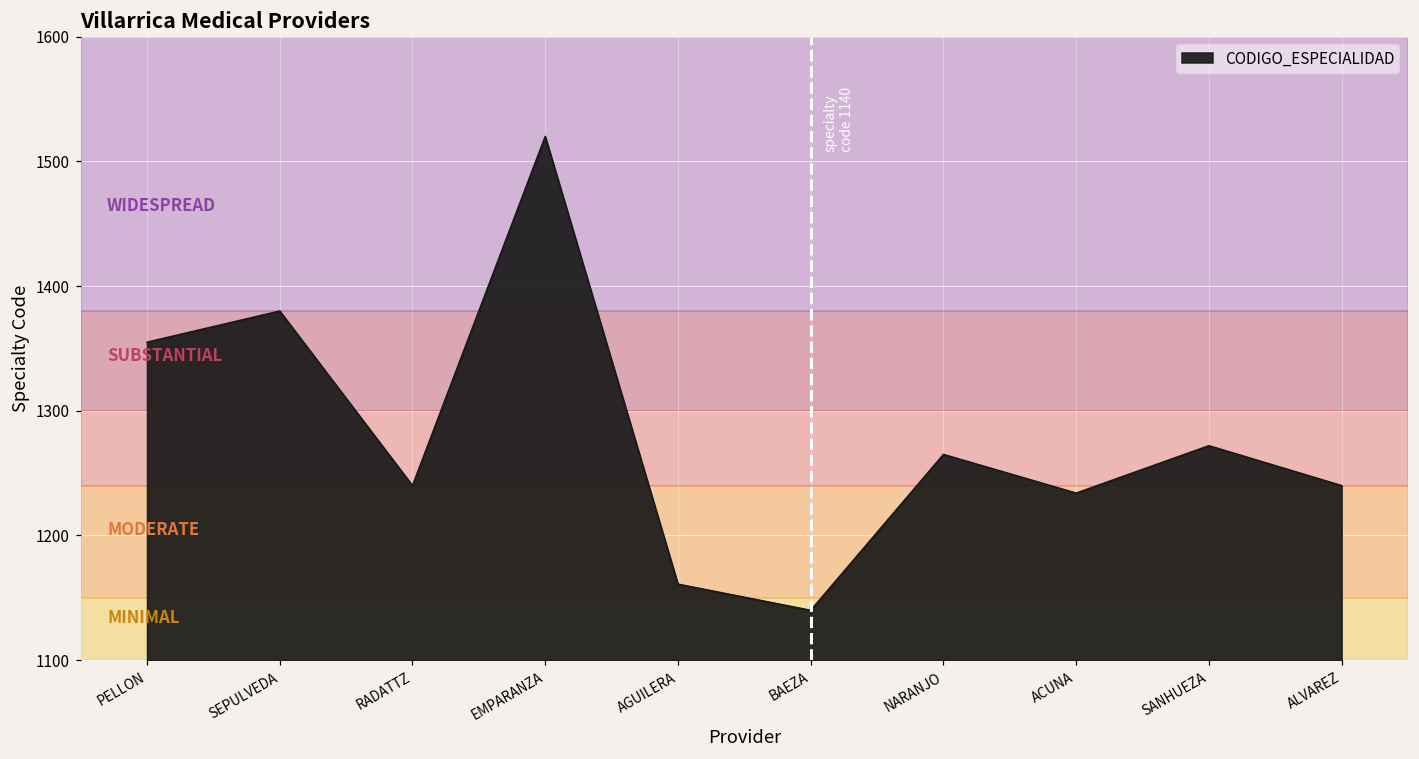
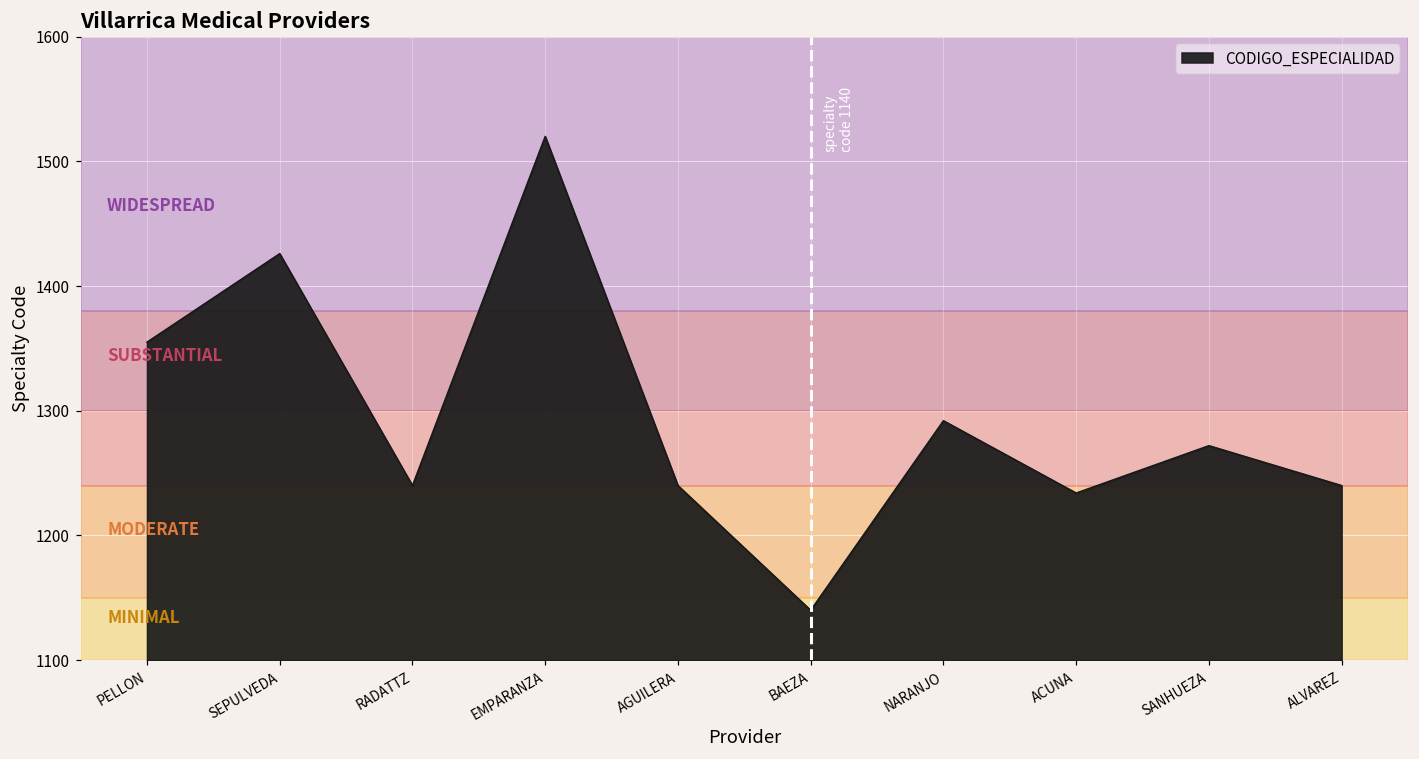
SEPULVEDA: 1380 -> 1426
AGUILERA: 1161 -> 1240
NARANJO: 1265 -> 1292
